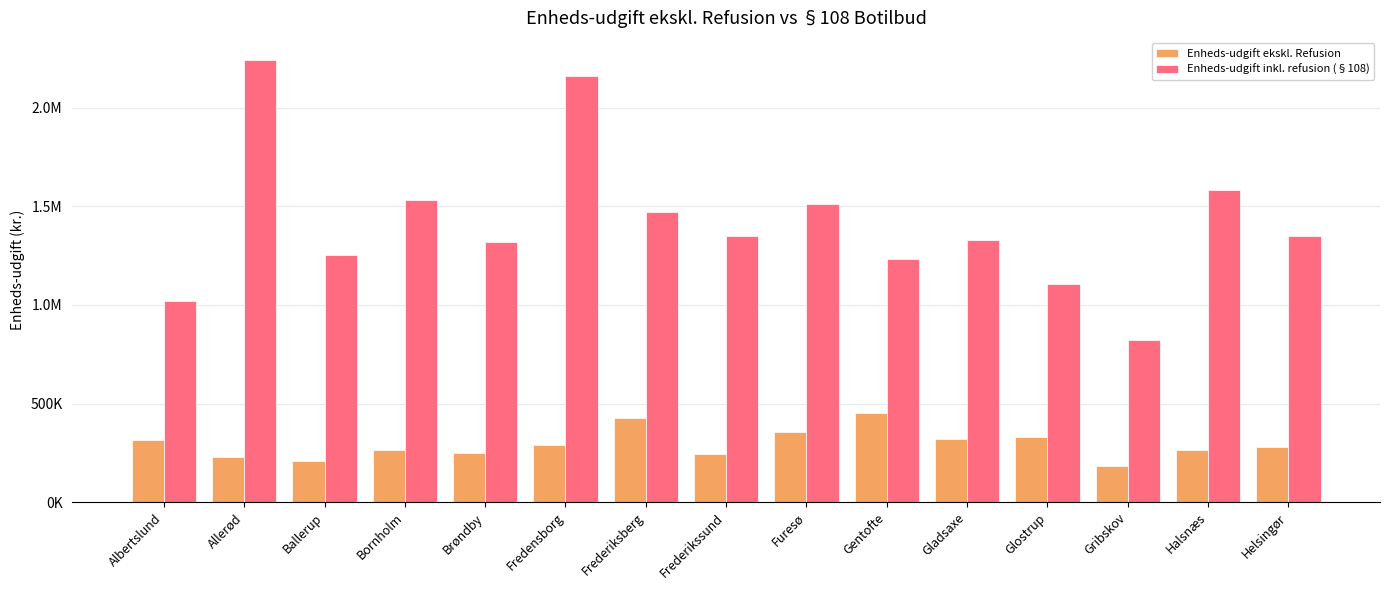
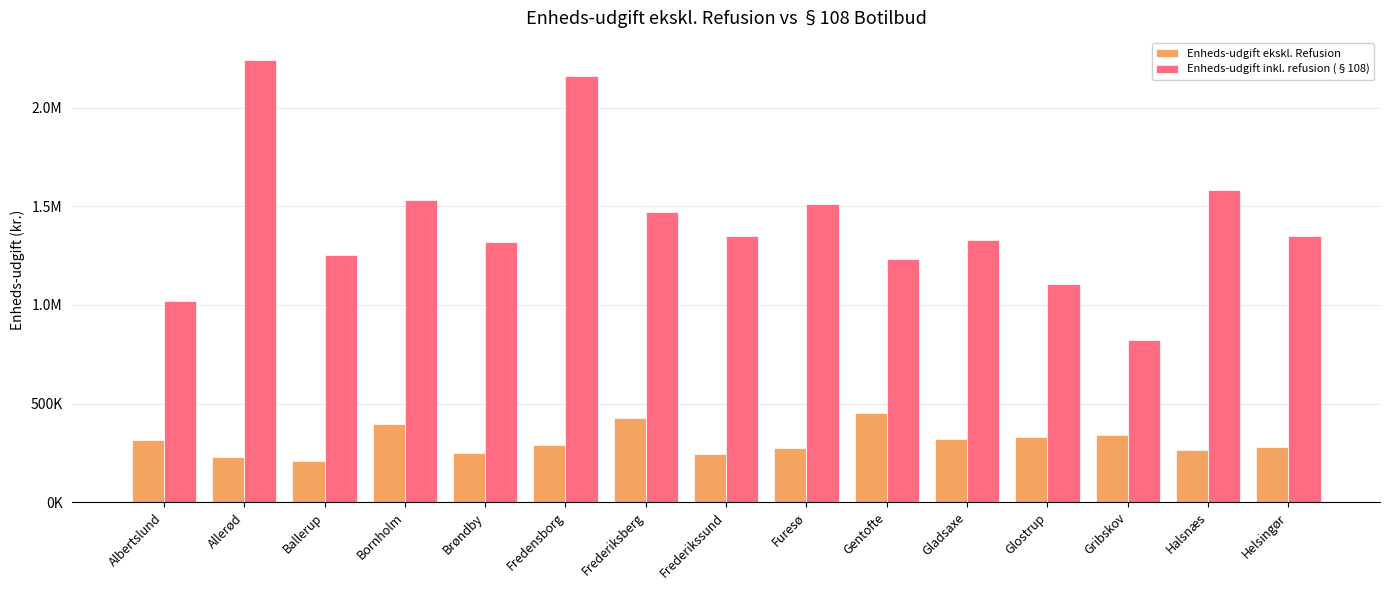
Enheds-udgift ekskl. Refusion, Bornholm: 270000 -> 400000
Enheds-udgift ekskl. Refusion, Furesø: 360000 -> 270000
Enheds-udgift ekskl. Refusion, Gribskov: 190000 -> 340000
